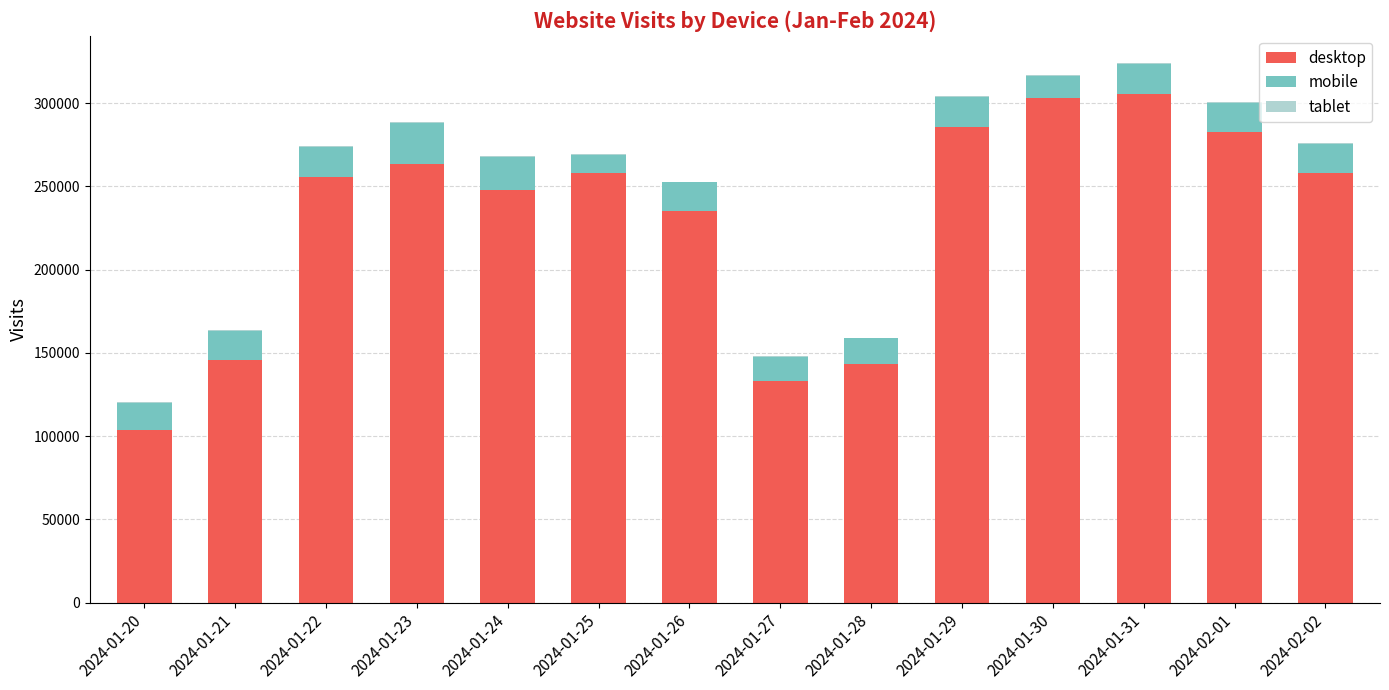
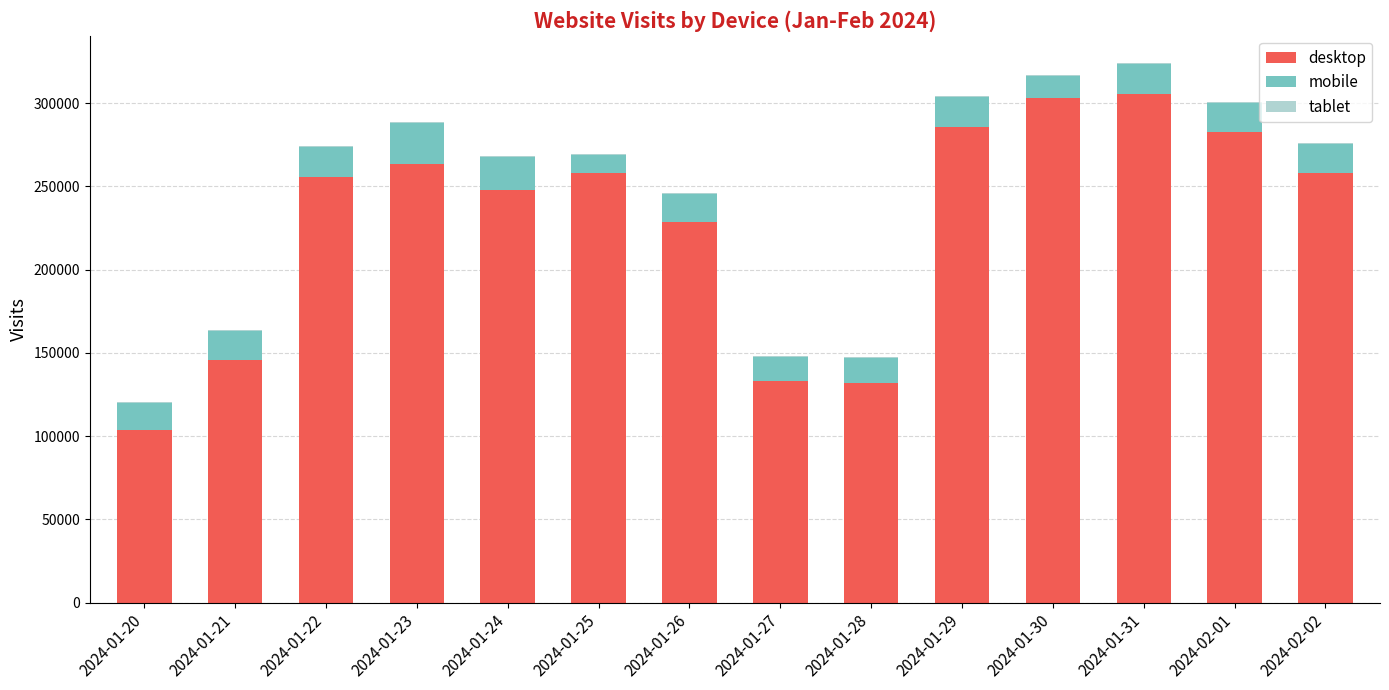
desktop, 2024-01-26: 235000 -> 229000
desktop, 2024-01-28: 143000 -> 132000
